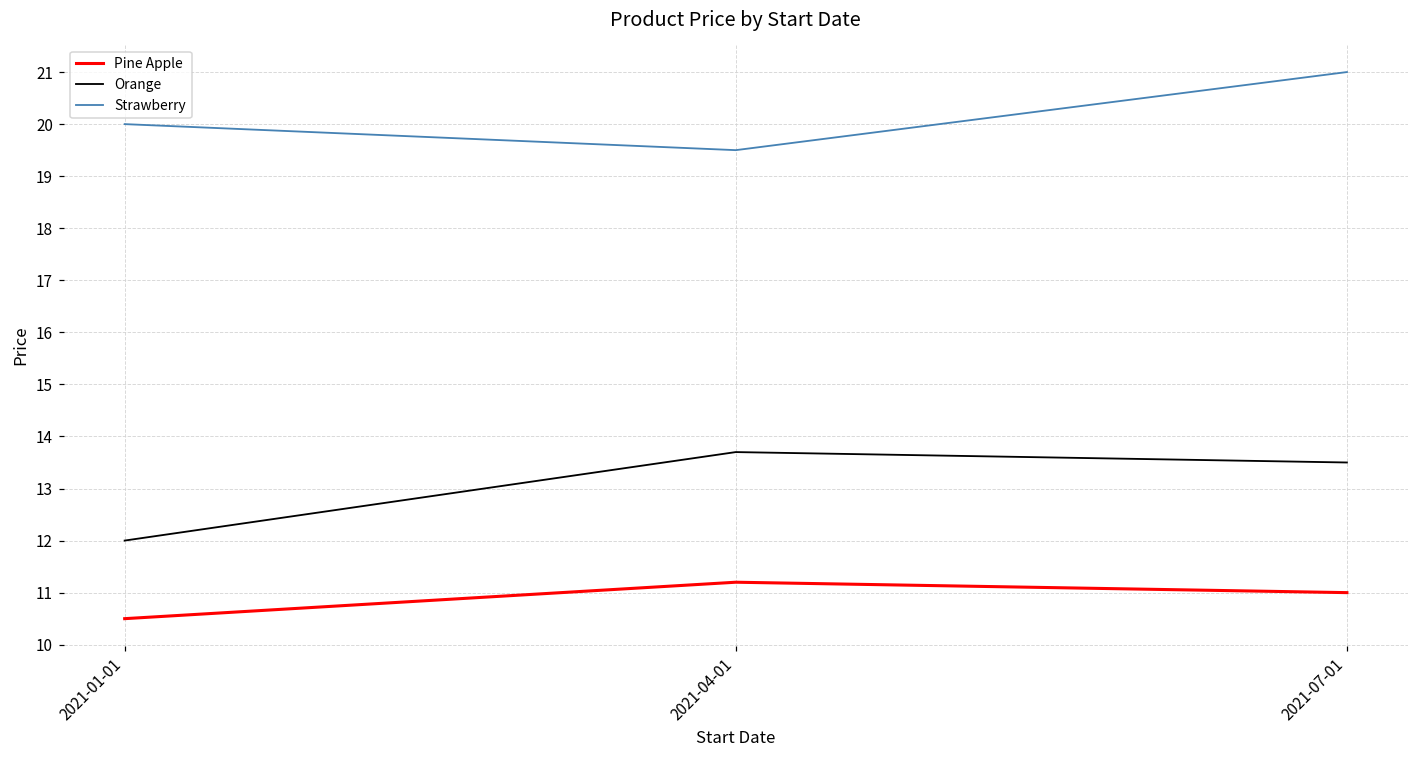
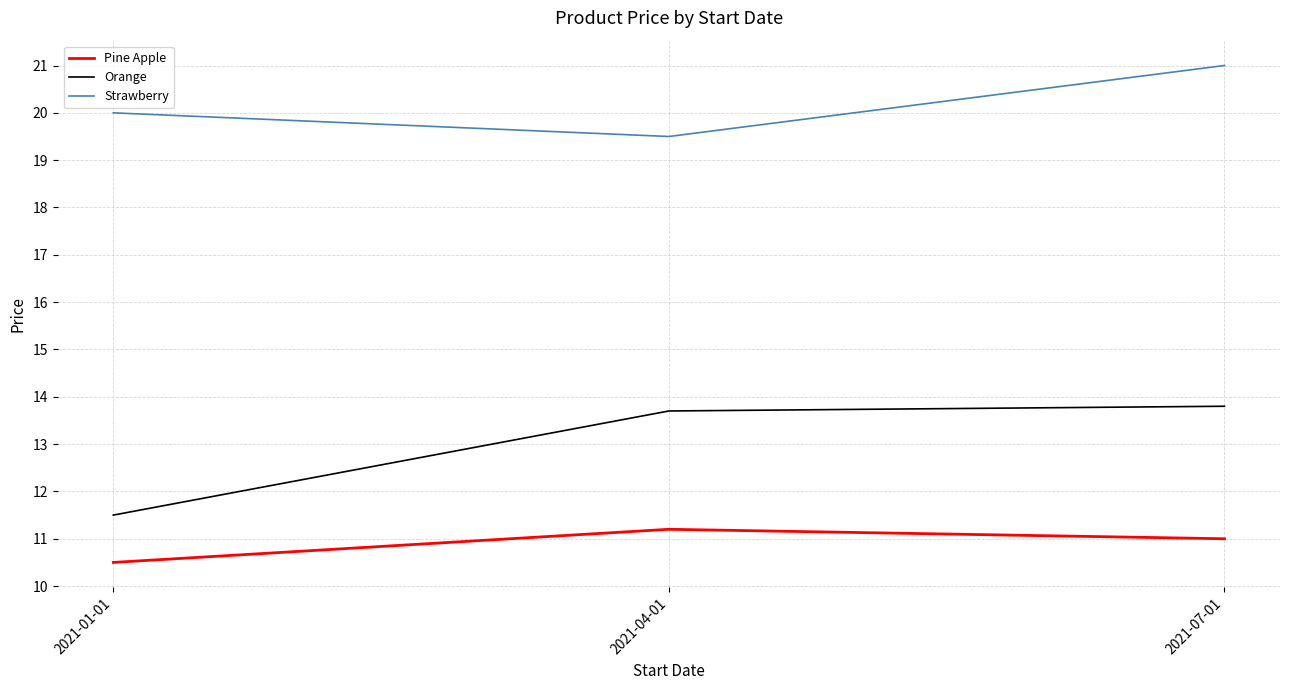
Orange, 2021-01-01: 12.0 -> 11.5
Orange, 2021-07-01: 13.5 -> 13.8
